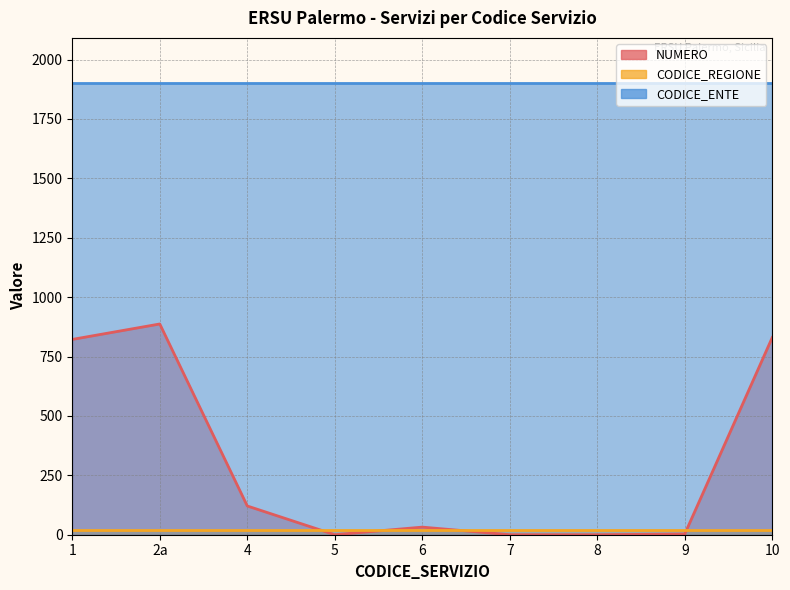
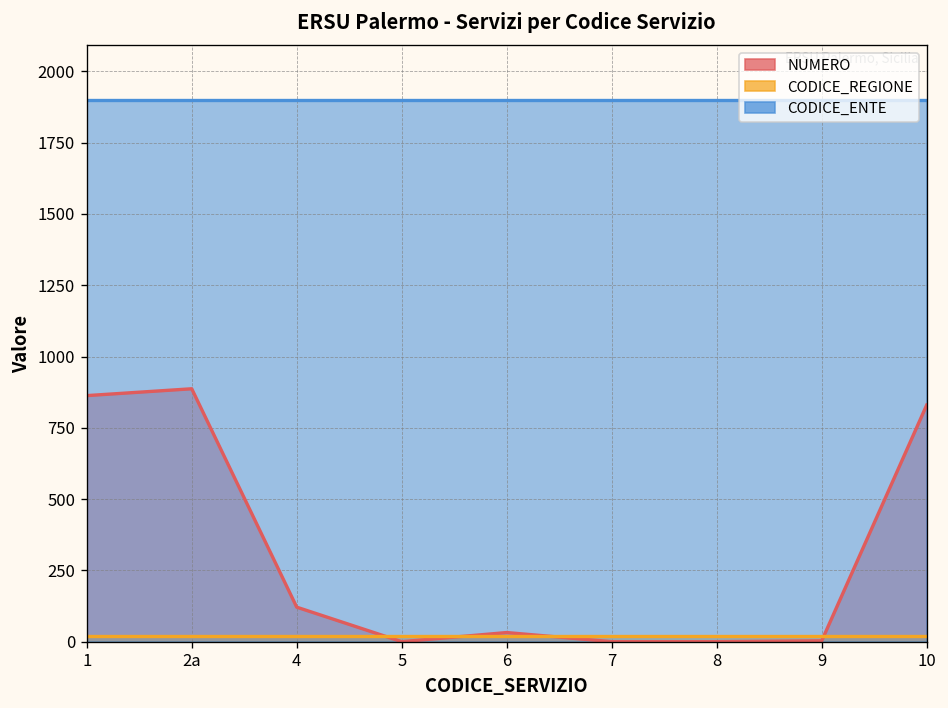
NUMERO, 1: 820 -> 860
